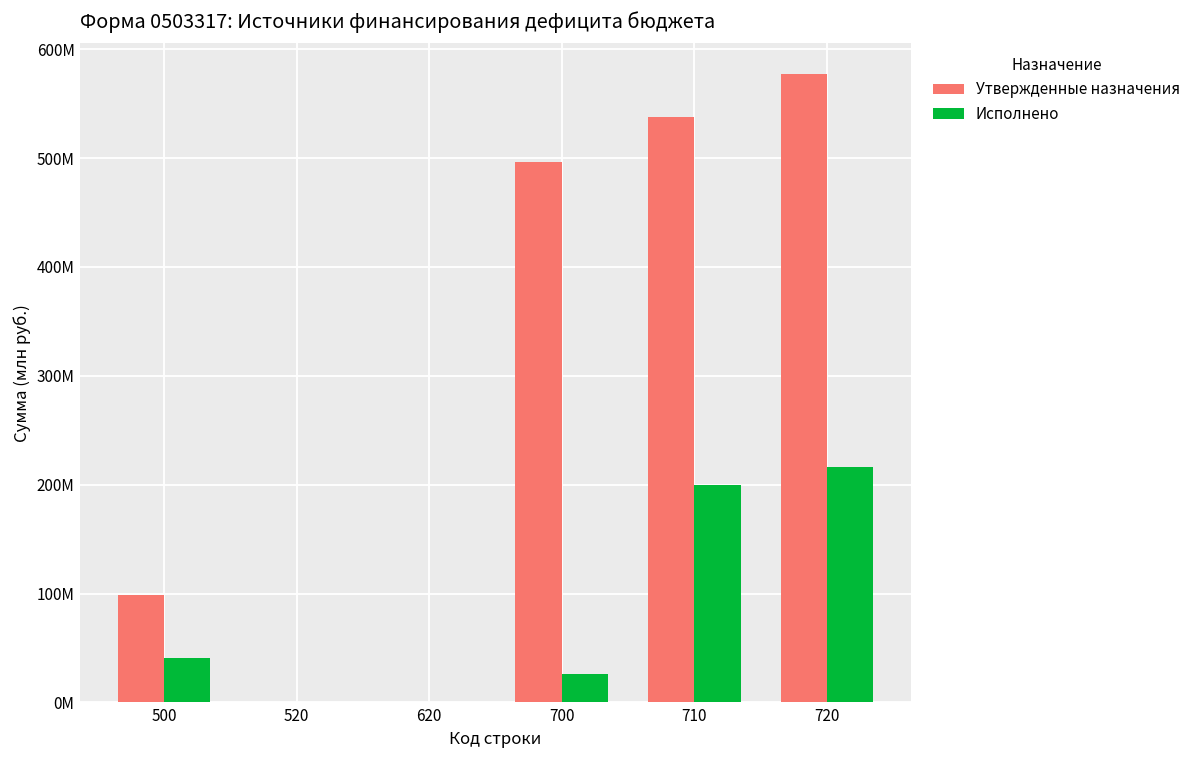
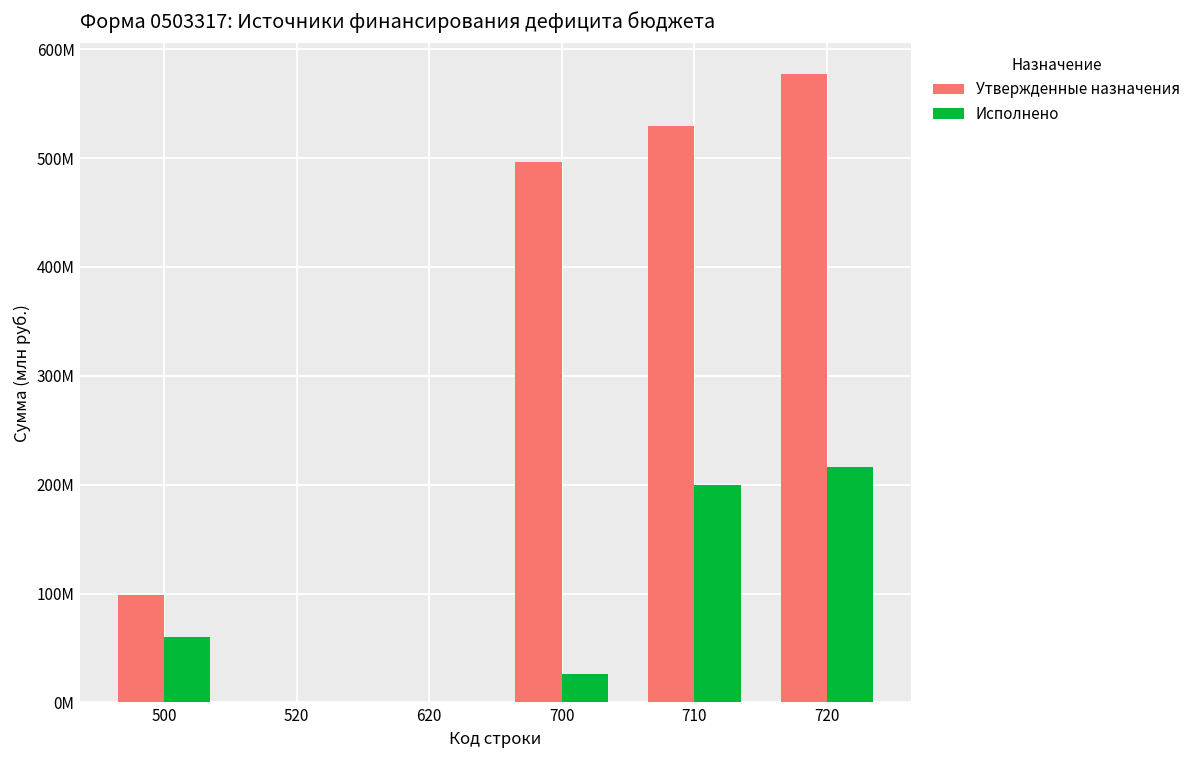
Исполнено, 500: 40000000 -> 60000000
Утвержденные назначения, 710: 540000000 -> 530000000
